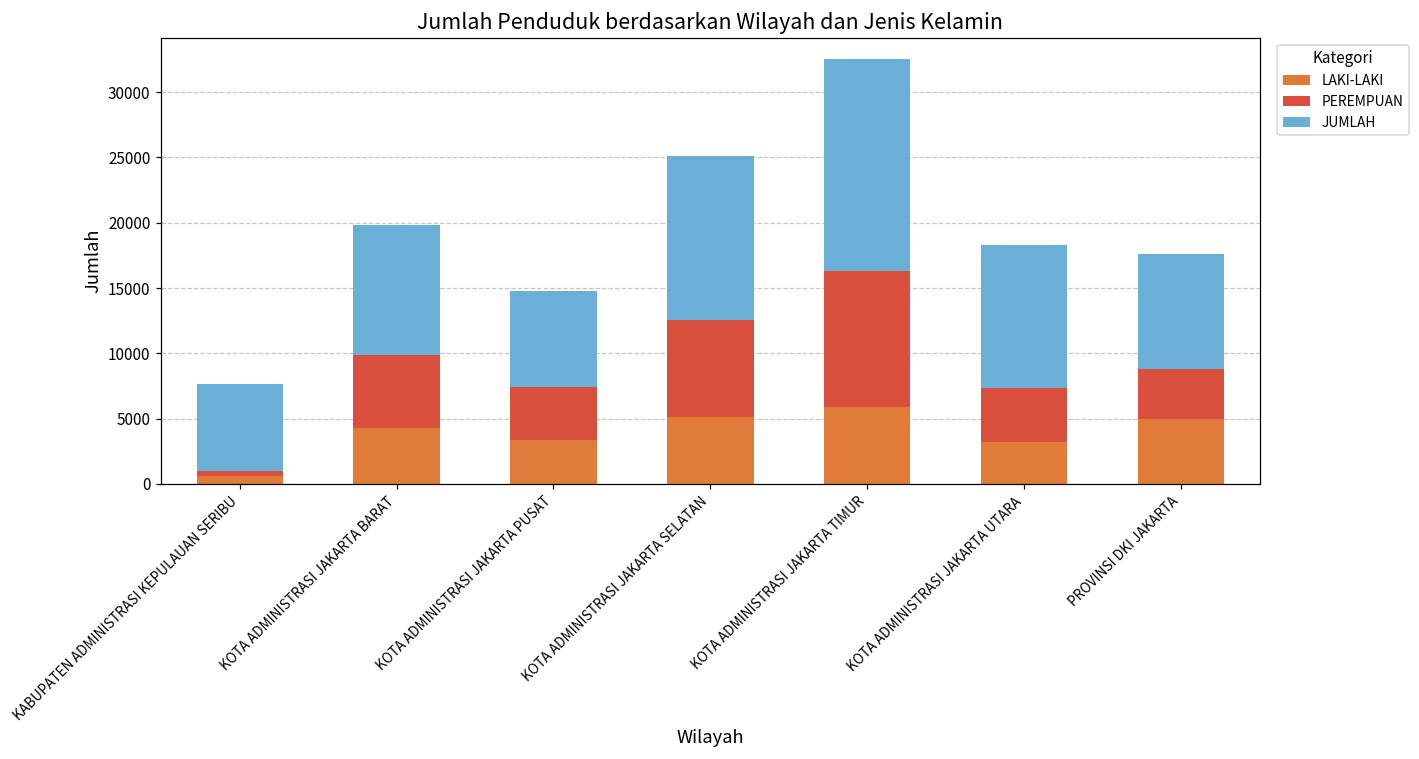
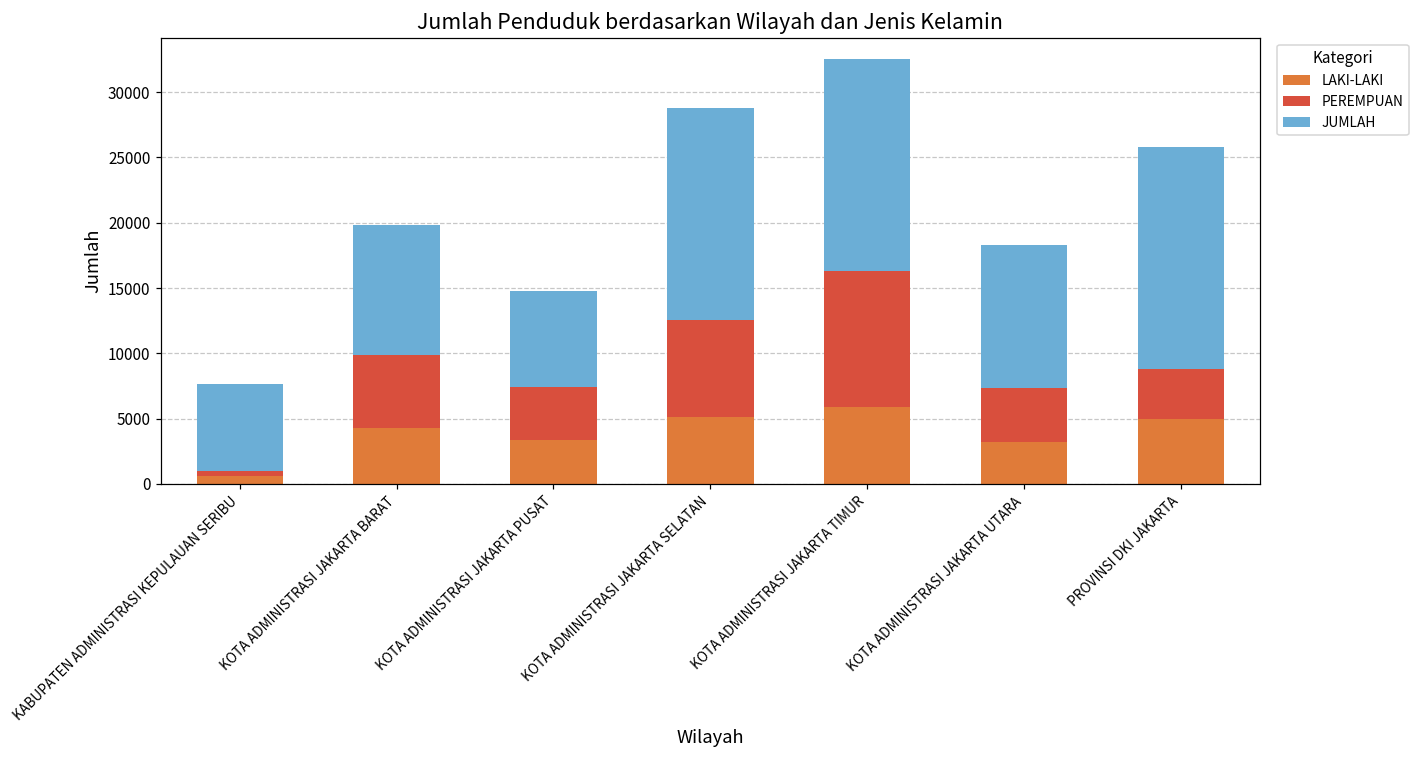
JUMLAH, KOTA ADMINISTRASI JAKARTA SELATAN: 12500 -> 16200
JUMLAH, PROVINSI DKI JAKARTA: 8800 -> 17000
